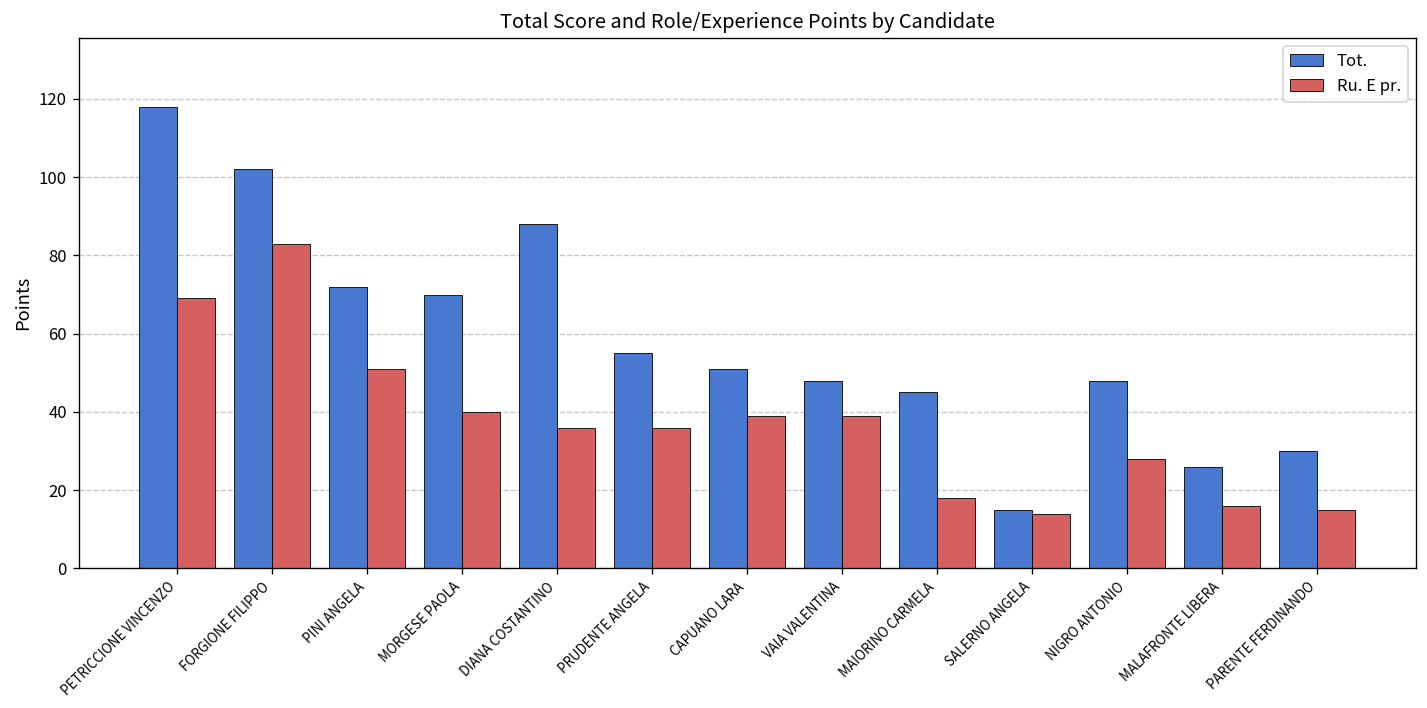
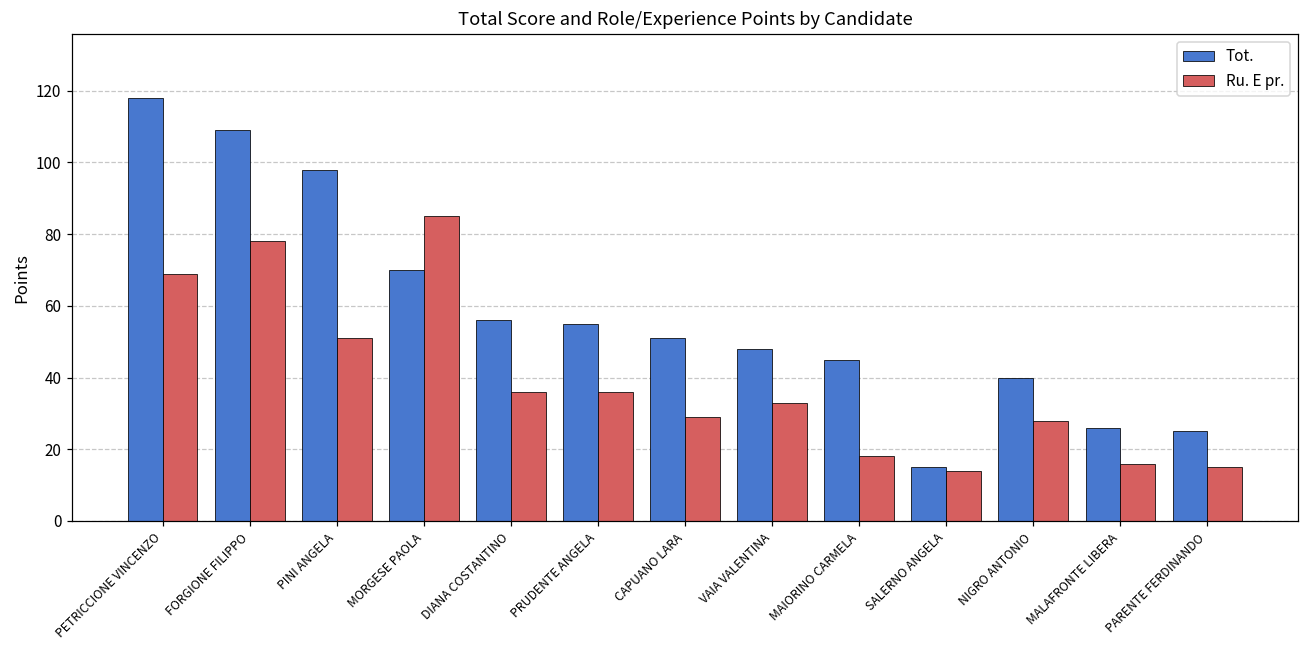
Tot., FORGIONE FILIPPO: 102 -> 109
Ru. E pr., FORGIONE FILIPPO: 83 -> 78
Tot., PINI ANGELA: 72 -> 98
Ru. E pr., MORGESE PAOLA: 40 -> 85
Tot., DIANA COSTANTINO: 88 -> 56
Ru. E pr., CAPUANO LARA: 39 -> 29
Ru. E pr., VAIA VALENTINA: 39 -> 33
Tot., NIGRO ANTONIO: 48 -> 40
Tot., PARENTE FERDINANDO: 30 -> 25
